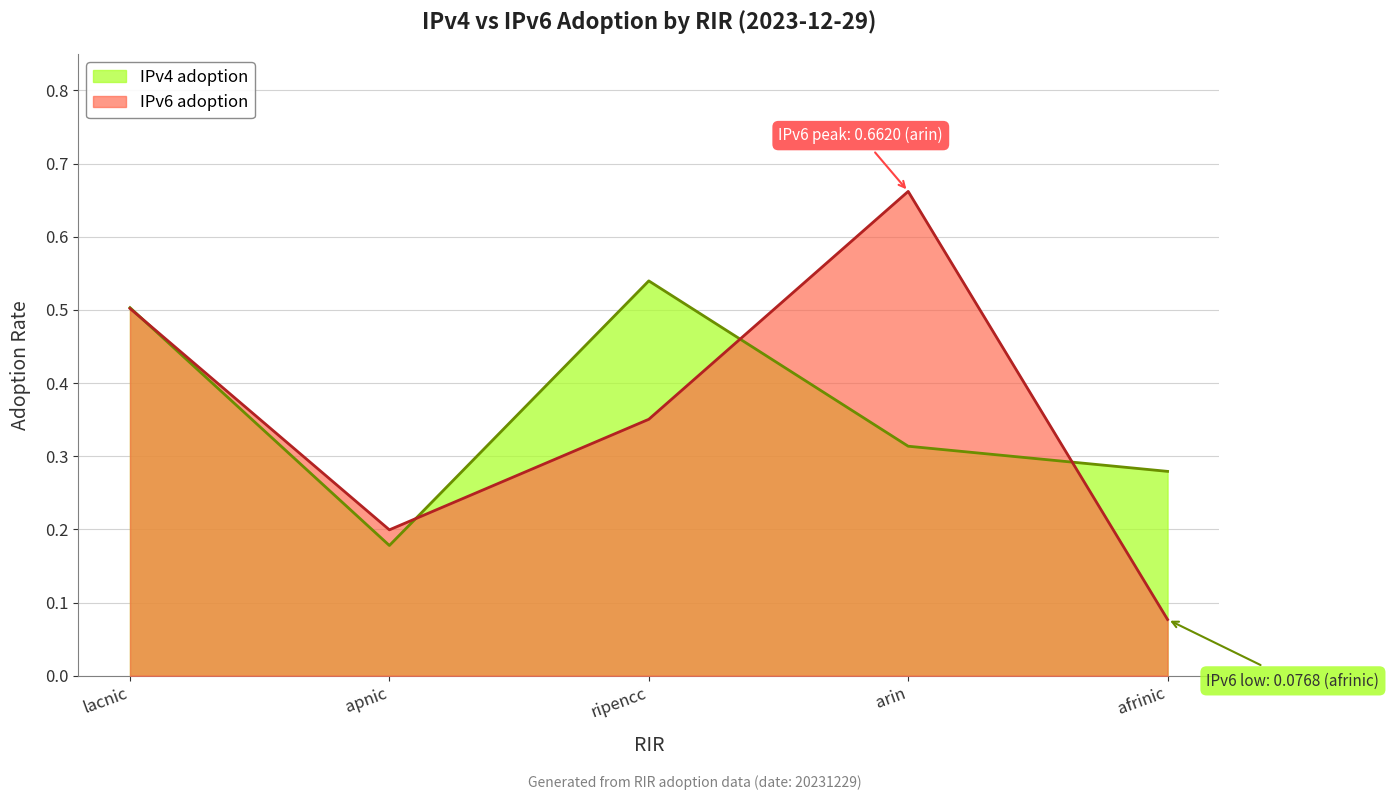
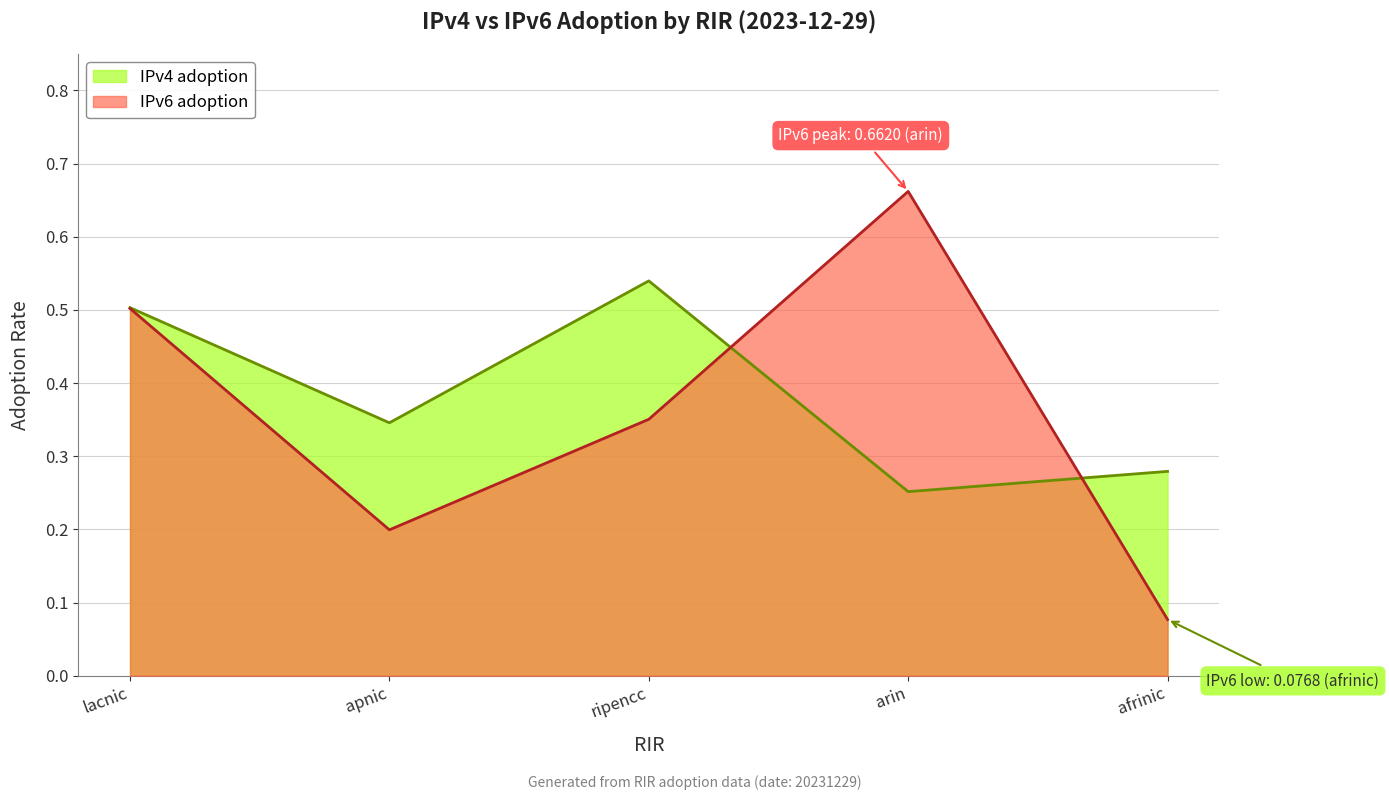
IPv4 adoption, apnic: 0.18 -> 0.35
IPv4 adoption, arin: 0.31 -> 0.25
